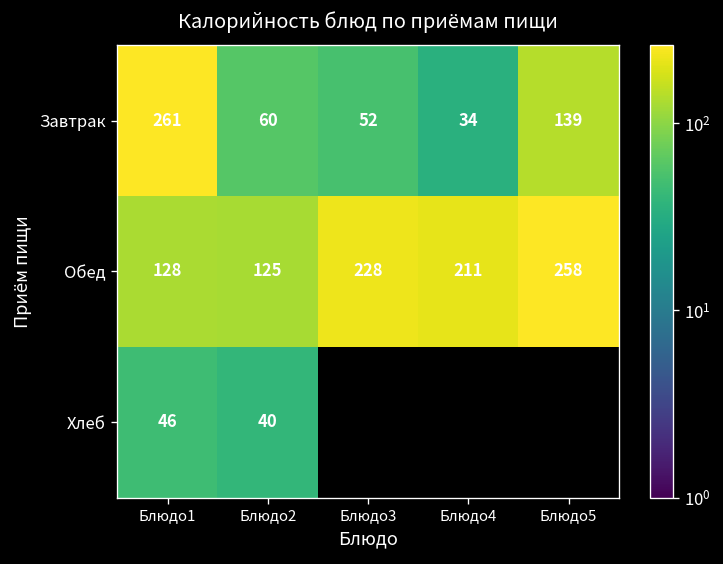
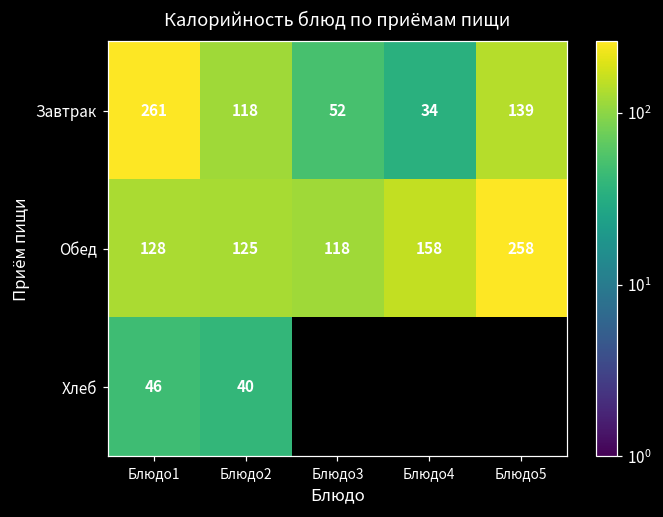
Завтрак, Блюдо2: 60 -> 118
Обед, Блюдо3: 228 -> 118
Обед, Блюдо4: 211 -> 158
